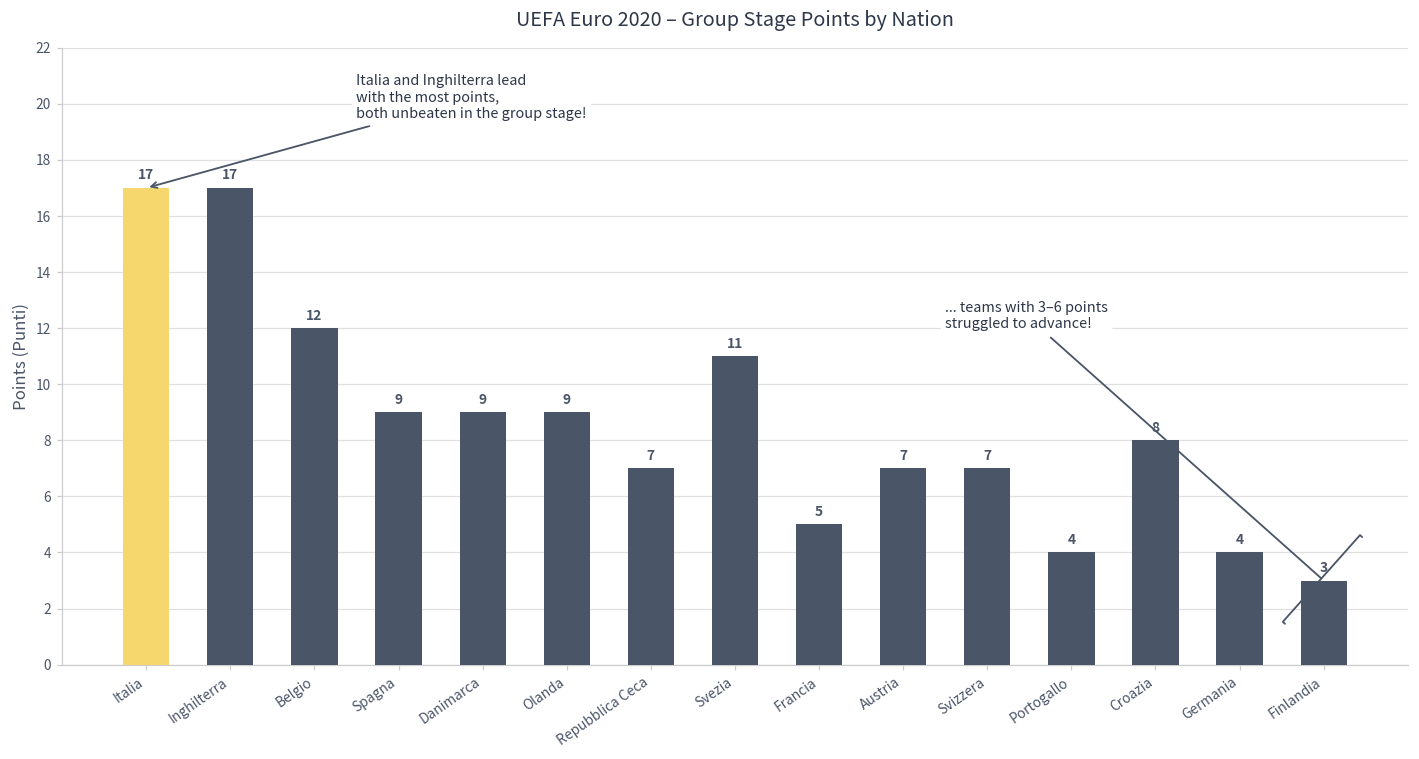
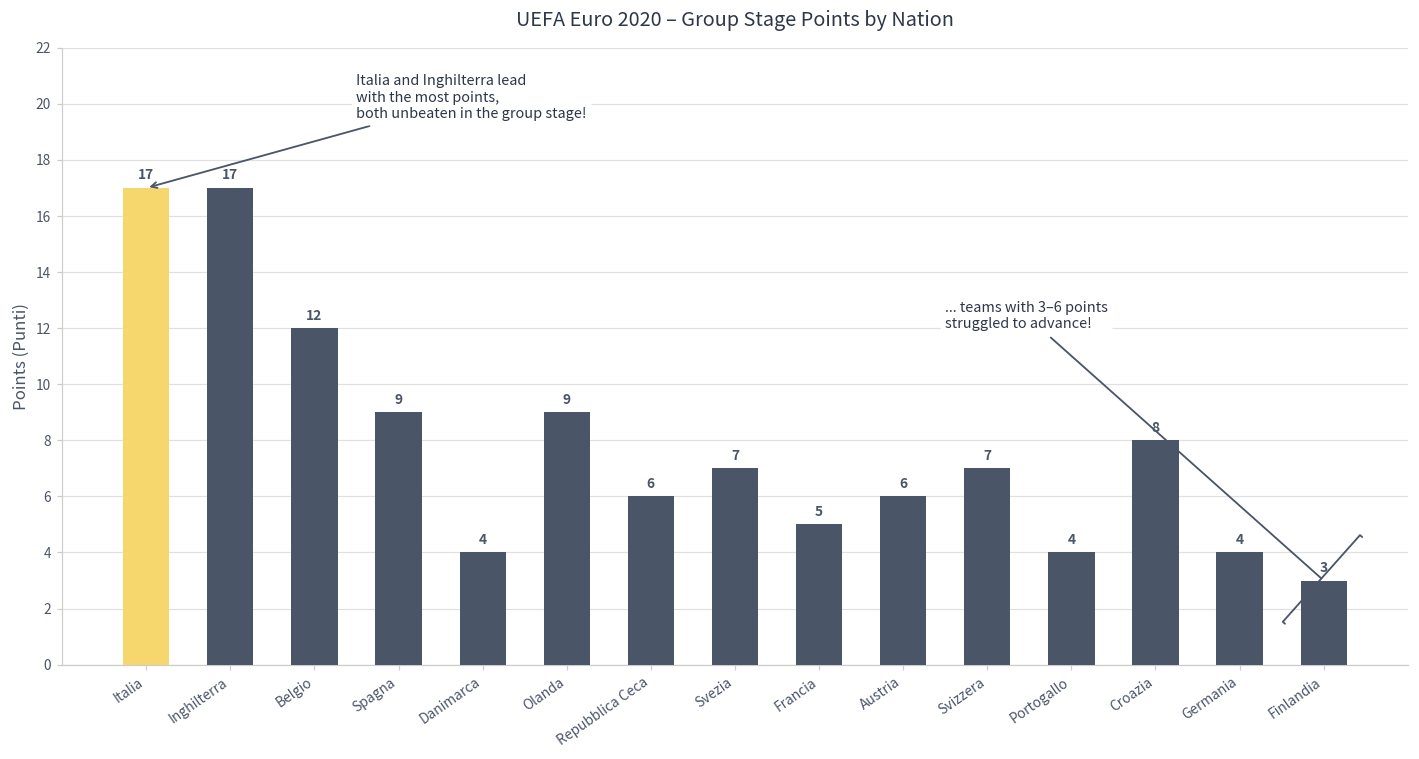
Danimarca: 9 -> 4
Repubblica Ceca: 7 -> 6
Svezia: 11 -> 7
Austria: 7 -> 6
